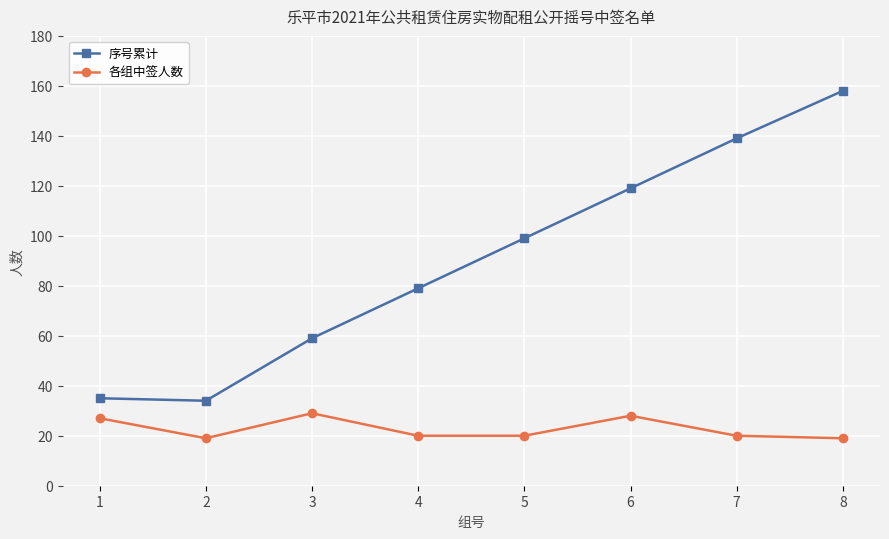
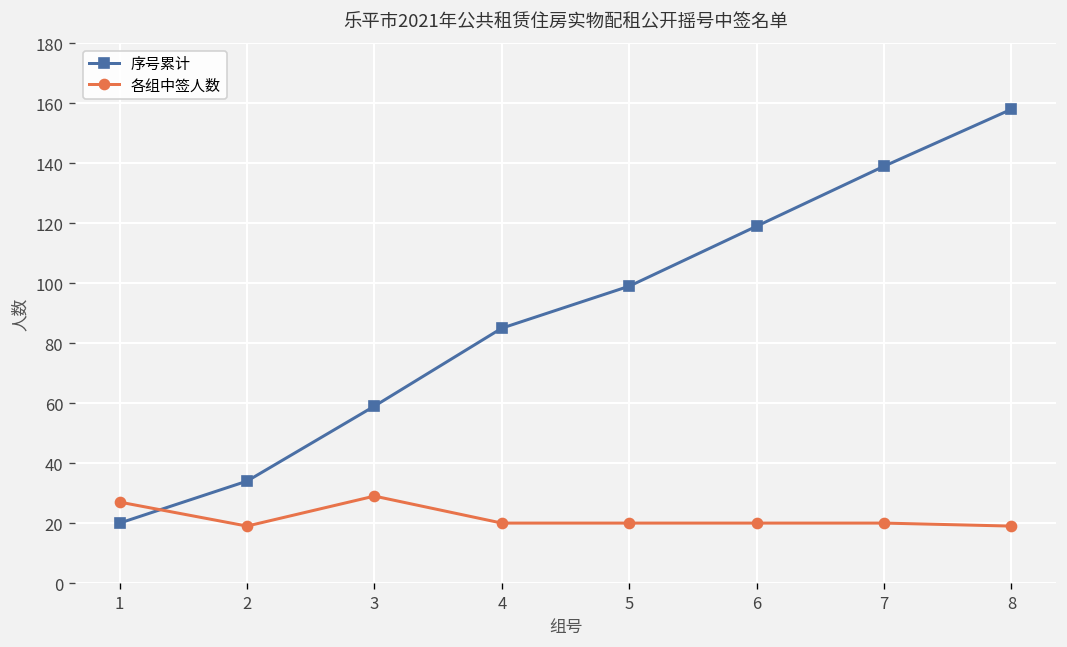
序号累计, 1: 35 -> 20
序号累计, 4: 79 -> 85
各组中签人数, 6: 28 -> 20
